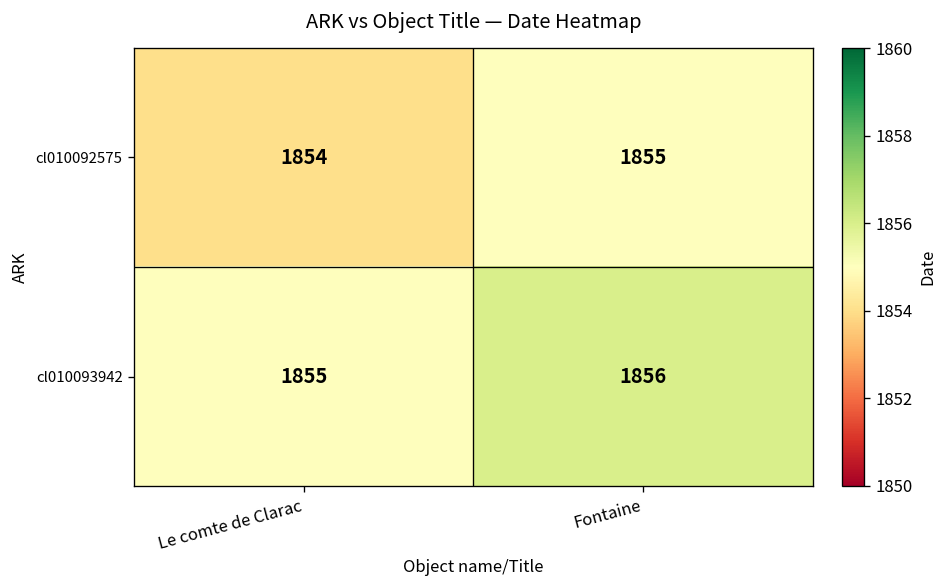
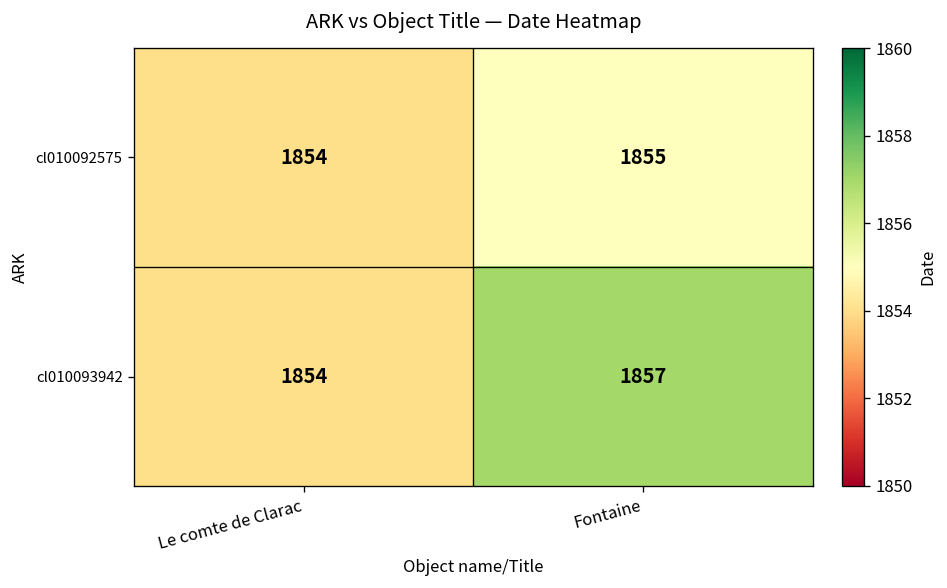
cl010093942, Le comte de Clarac: 1855 -> 1854
cl010093942, Fontaine: 1856 -> 1857
